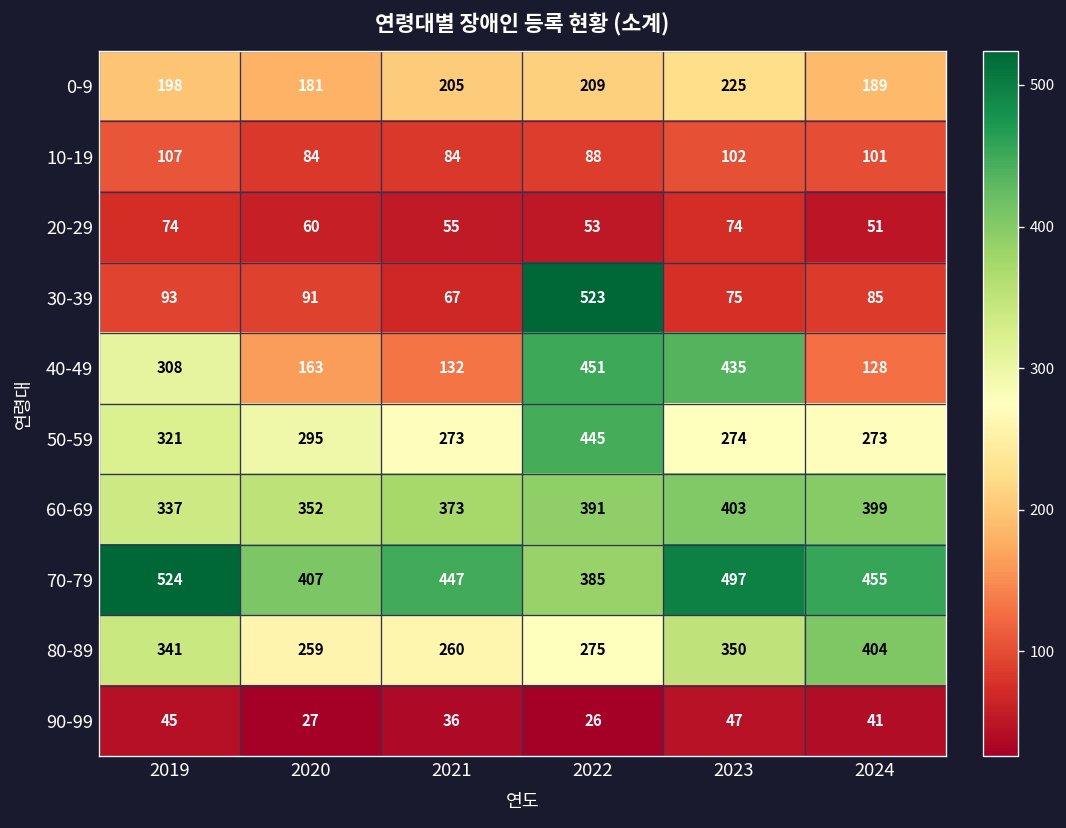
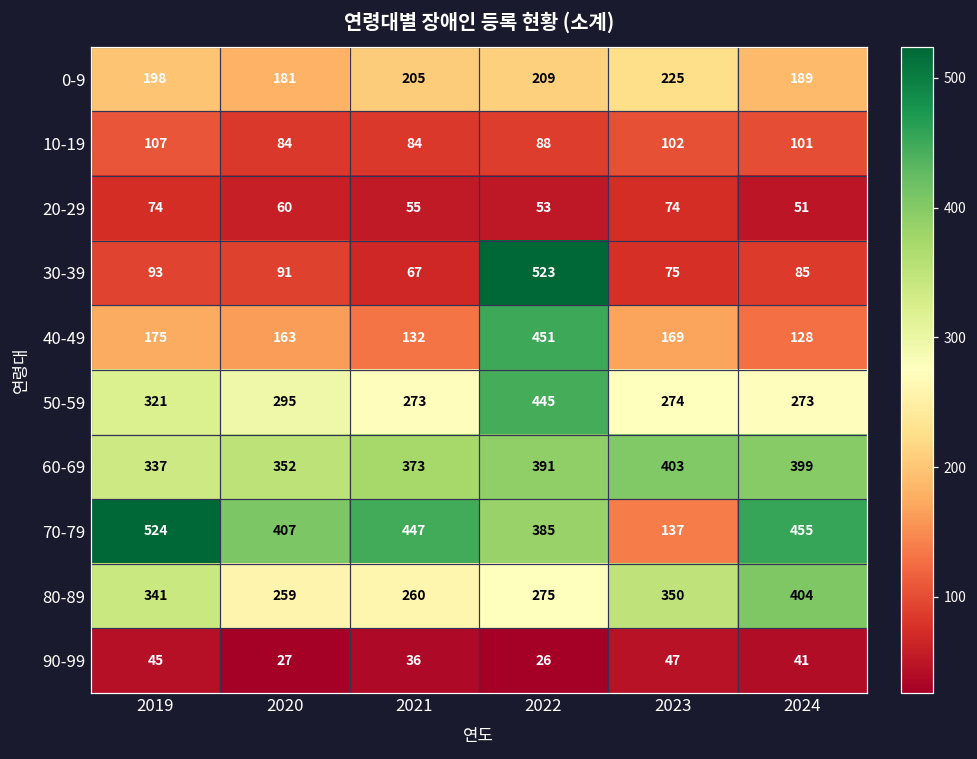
40-49, 2019: 308 -> 175
40-49, 2023: 435 -> 169
70-79, 2023: 497 -> 137
